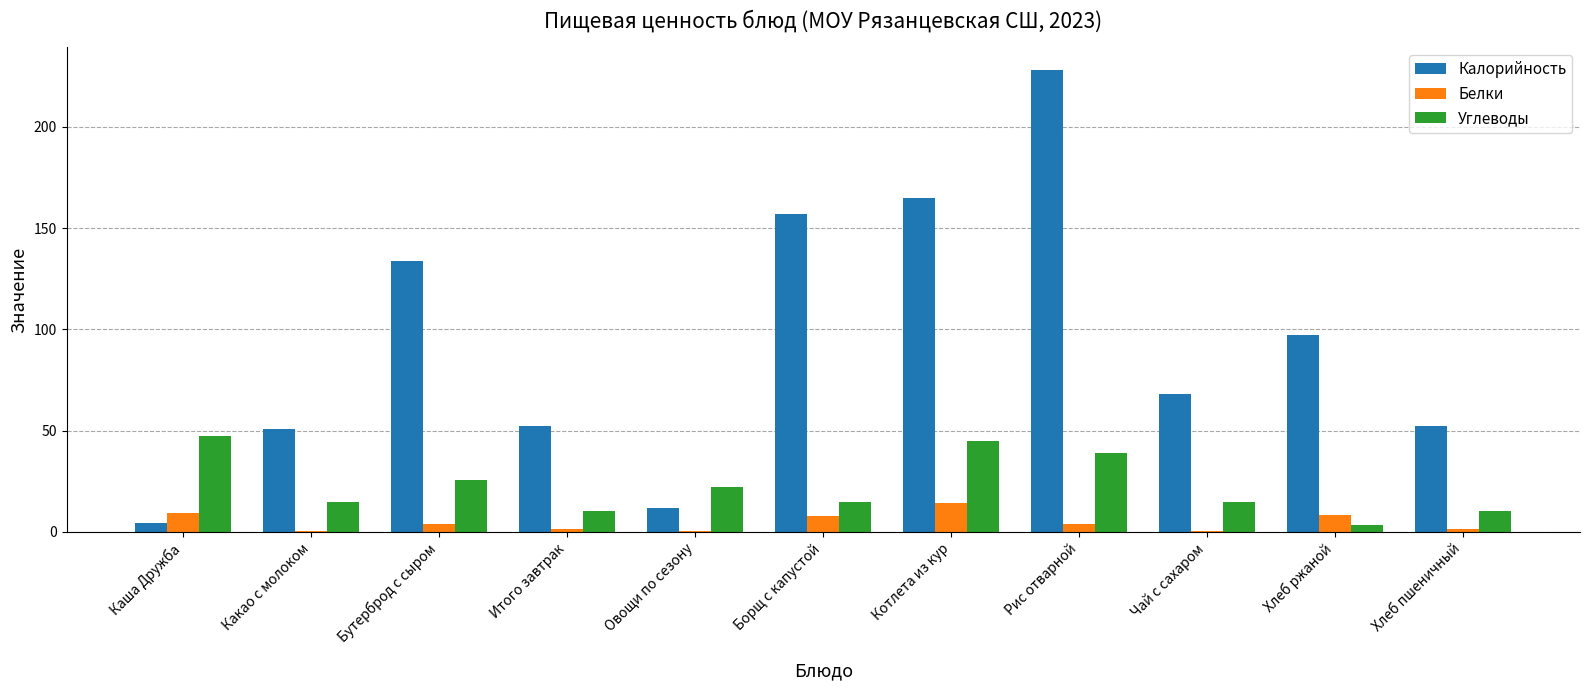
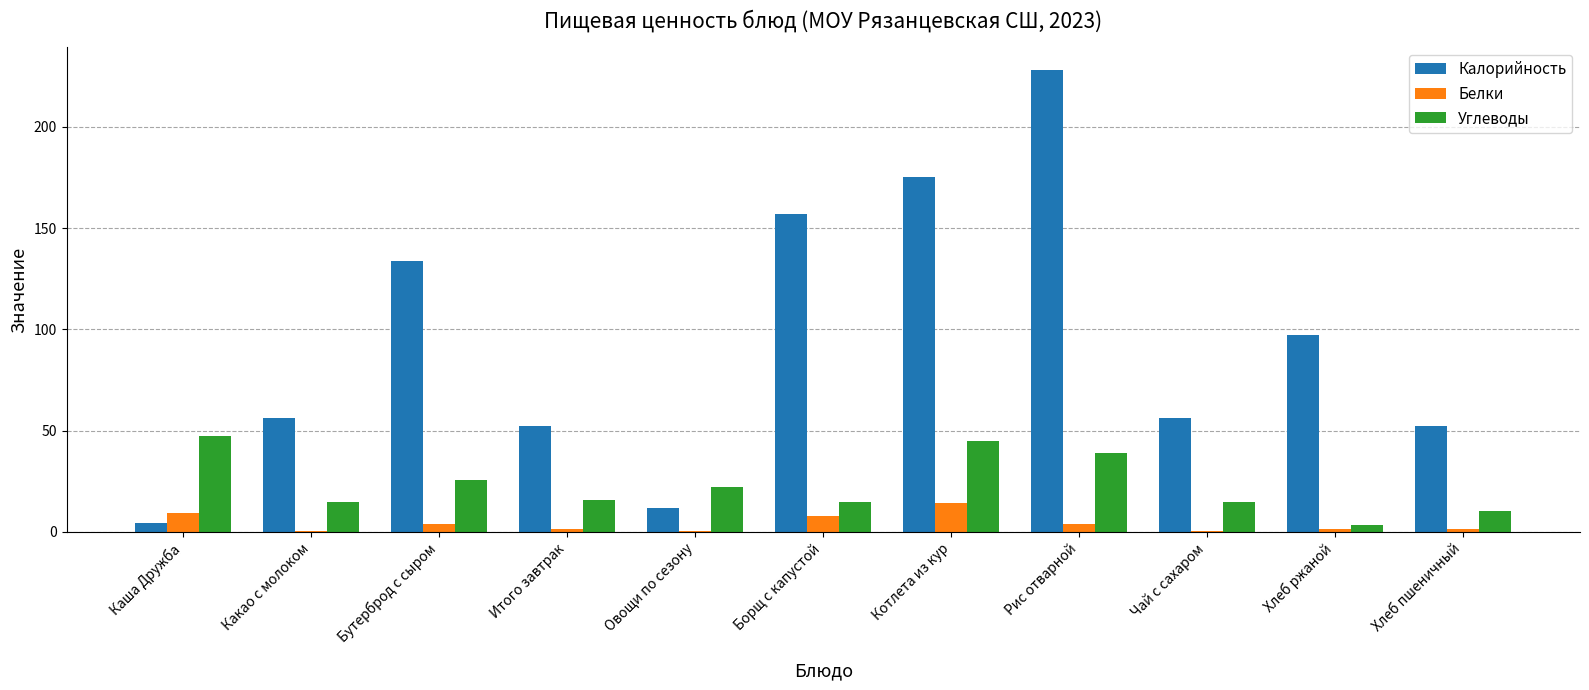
Калорийность, Какао с молоком: 51 -> 56
Углеводы, Итого завтрак: 10 -> 16
Калорийность, Котлета из кур: 165 -> 175
Калорийность, Чай с сахаром: 68 -> 56
Белки, Хлеб ржаной: 9 -> 1
